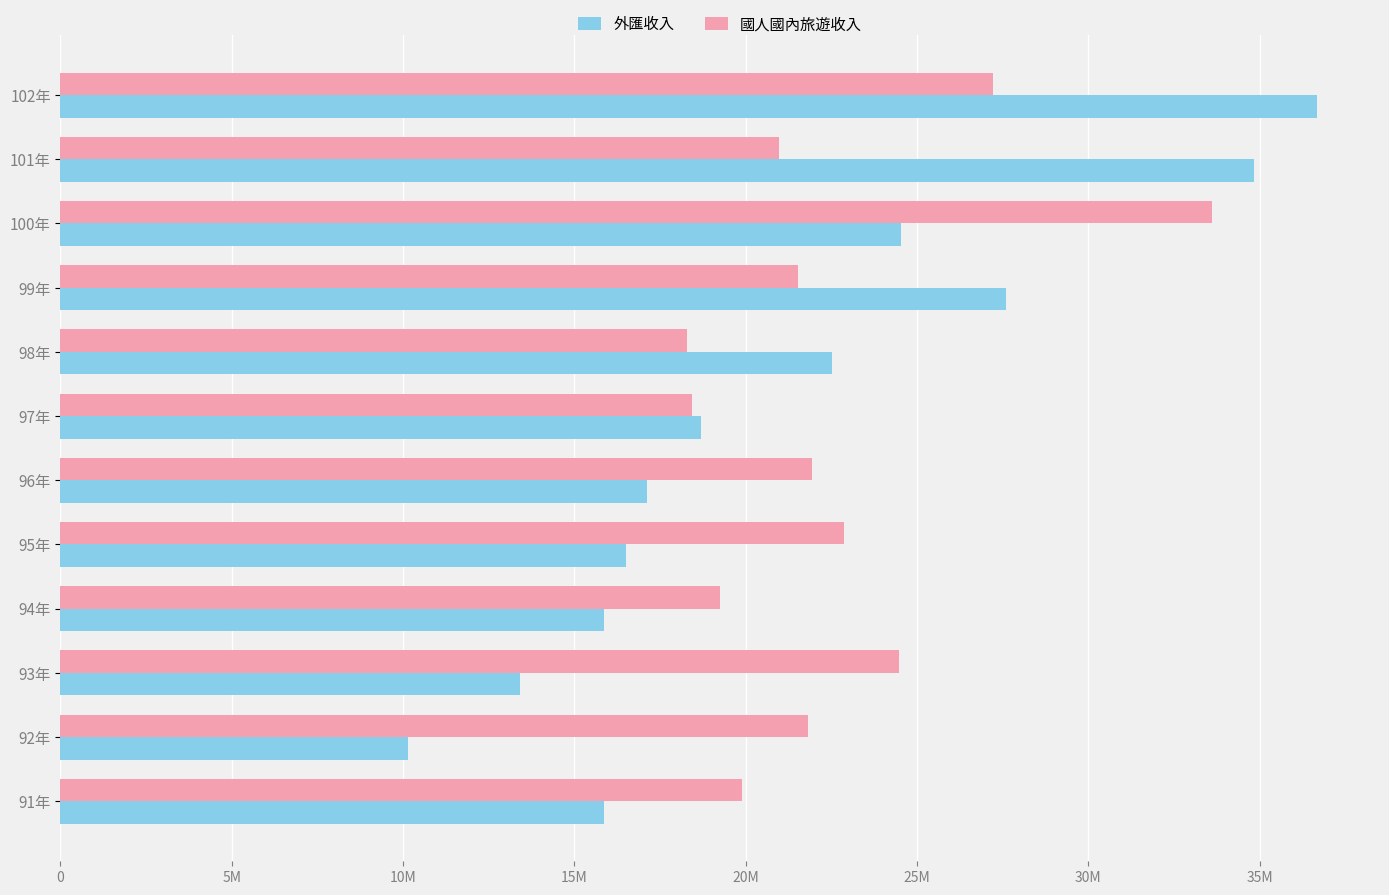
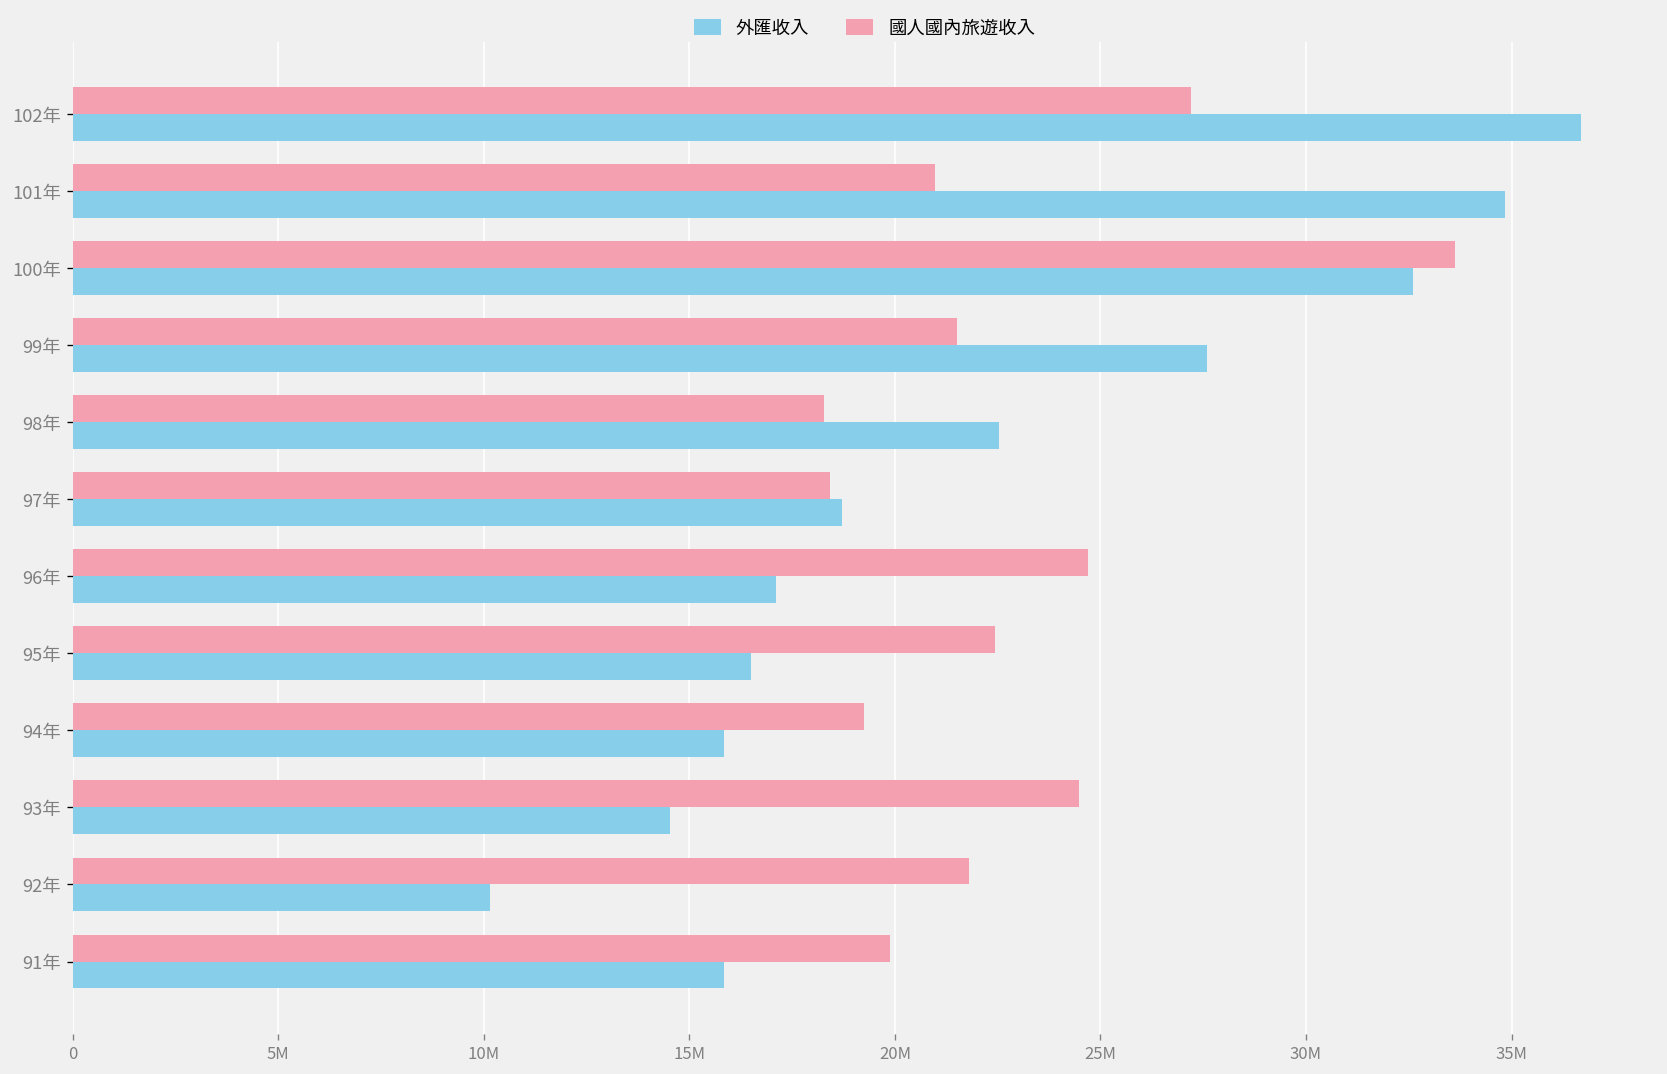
外匯收入, 100年: 24500000 -> 32600000
國人國內旅遊收入, 96年: 21900000 -> 24700000
國人國內旅遊收入, 95年: 22900000 -> 22400000
外匯收入, 93年: 13400000 -> 14500000
